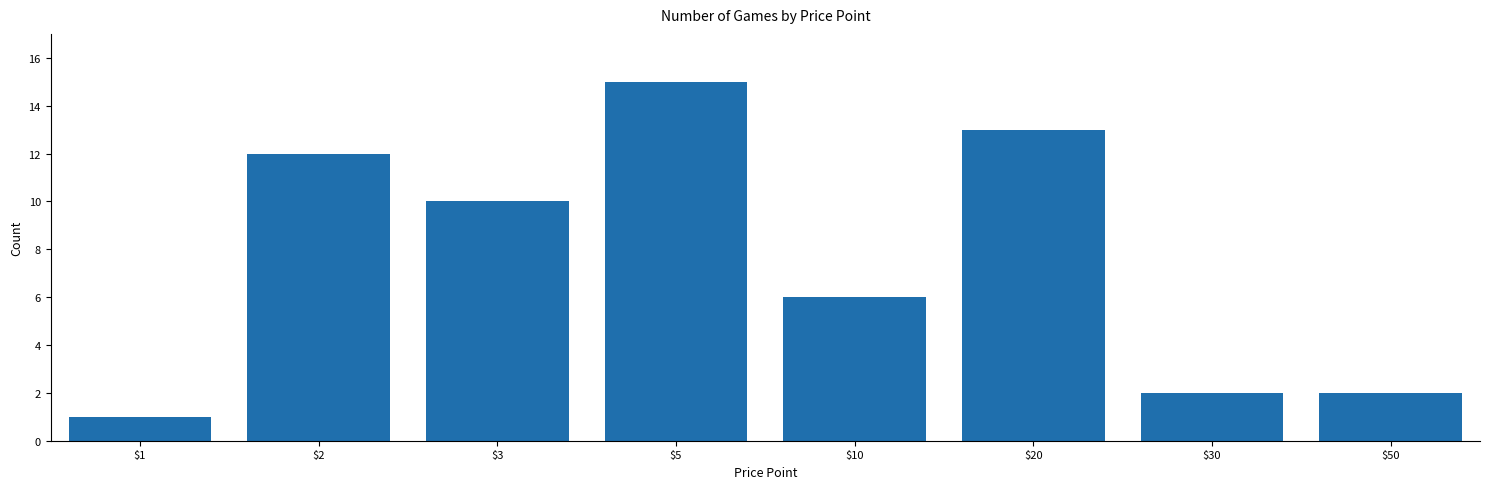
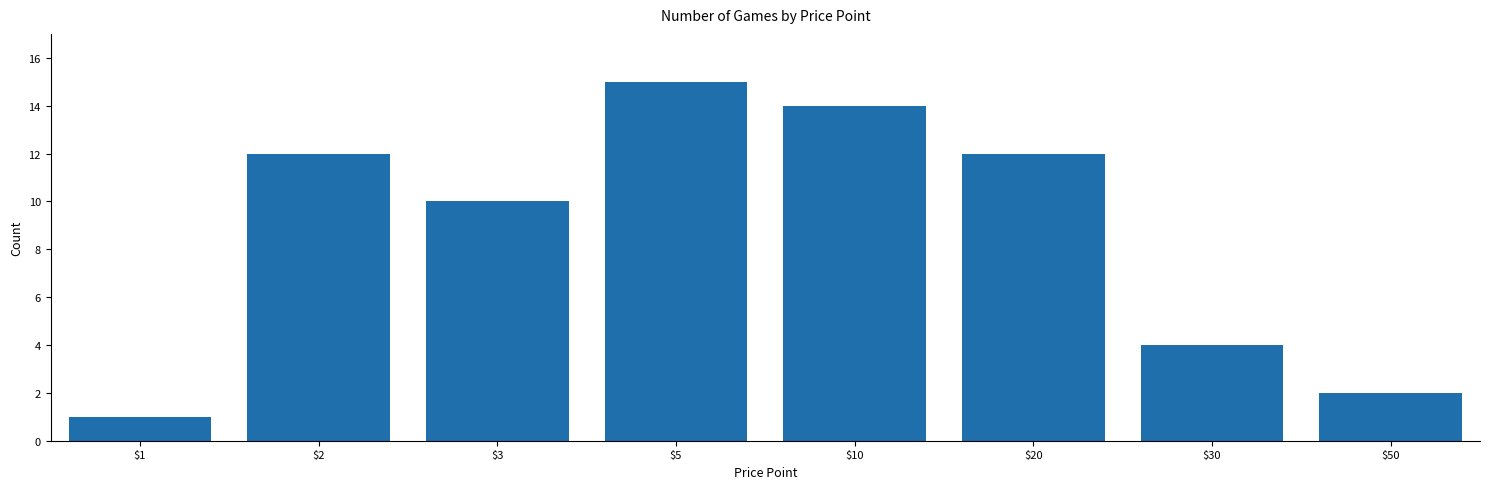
$10: 6 -> 14
$20: 13 -> 12
$30: 2 -> 4
